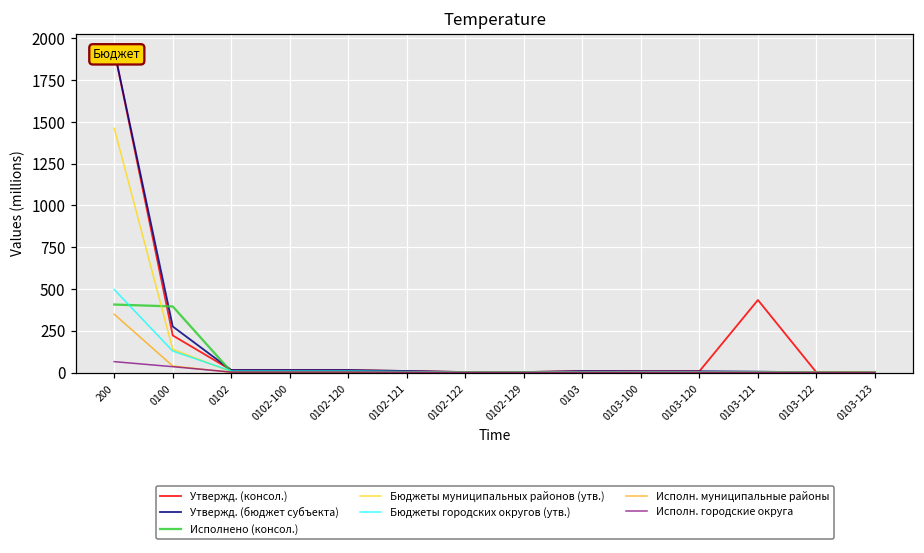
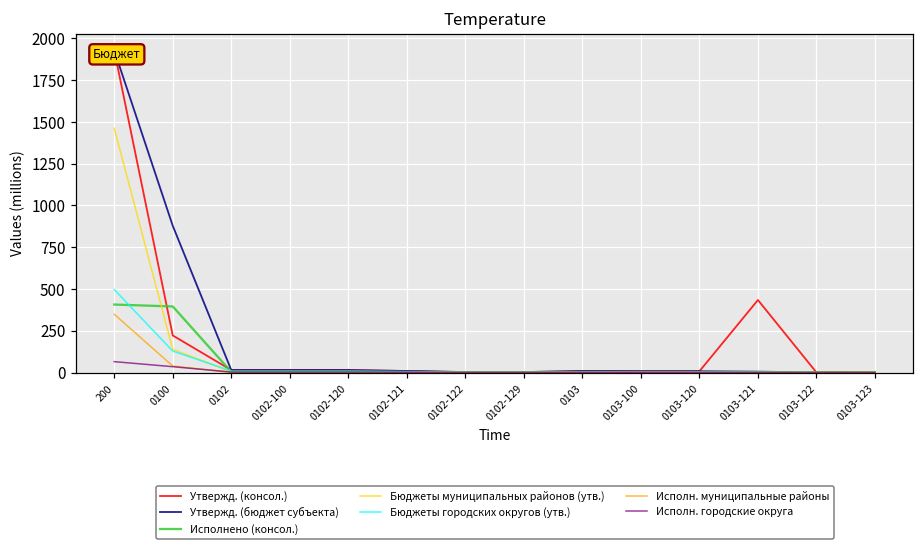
Утвержд. (бюджет субъекта), 0100: 280 -> 880
